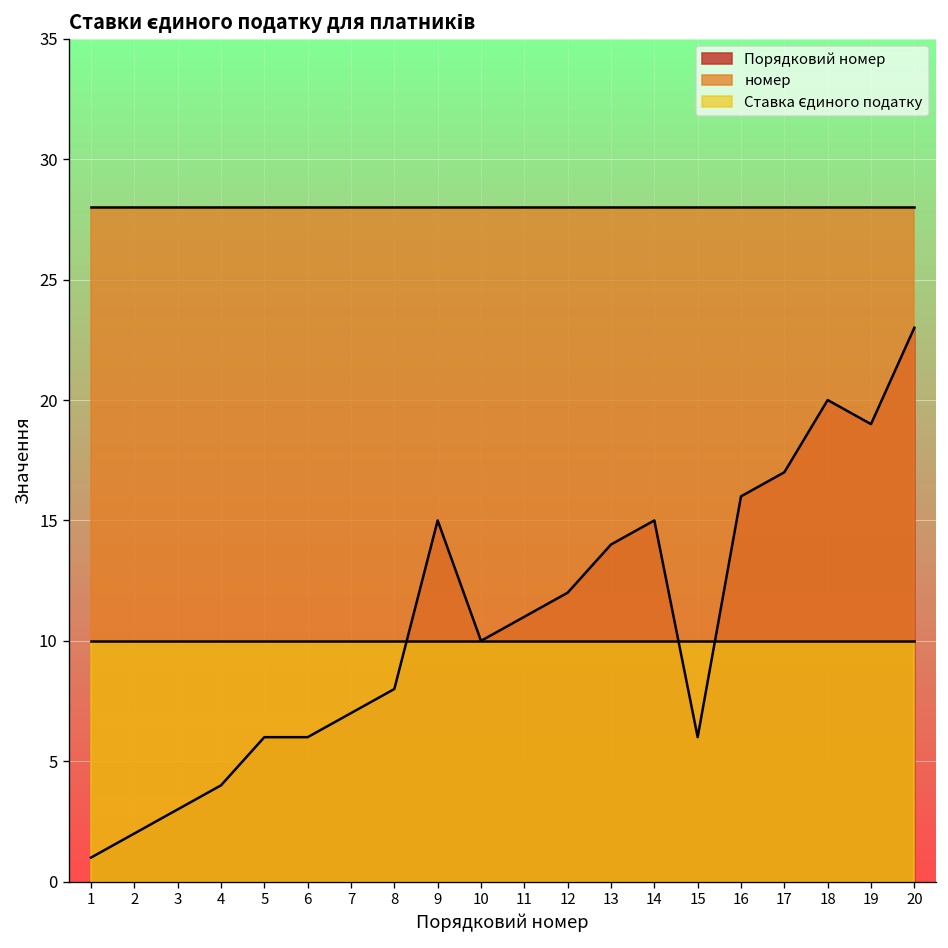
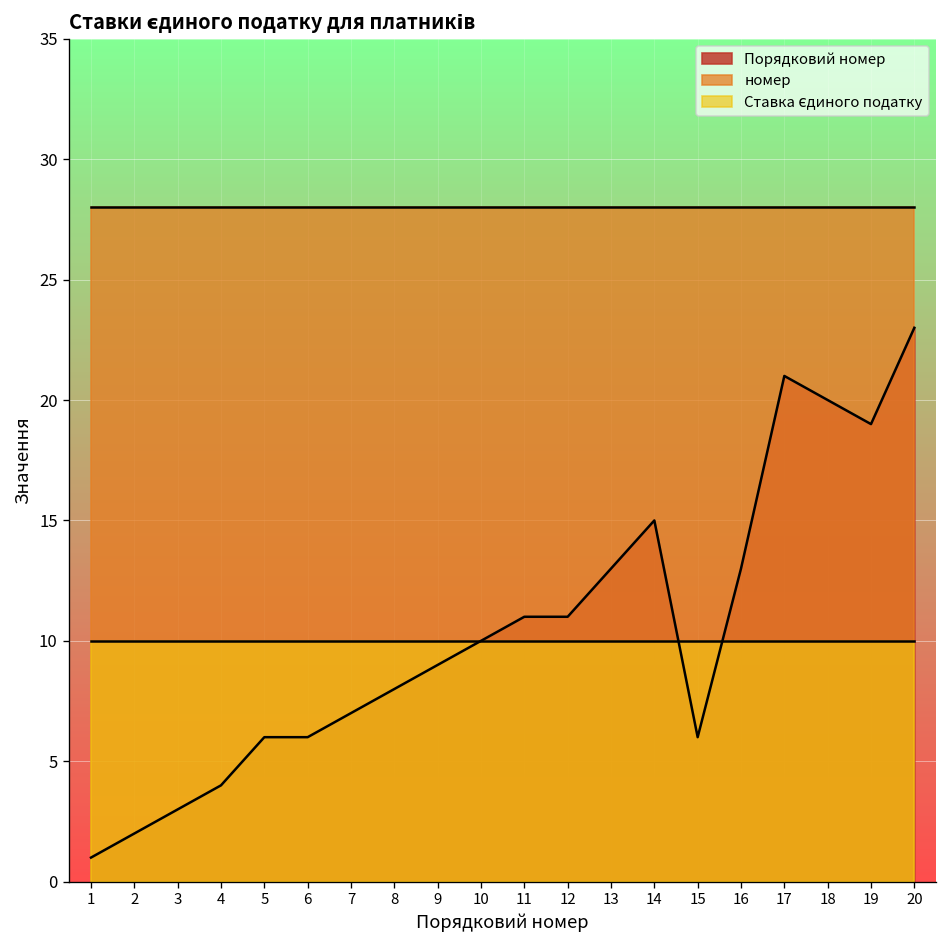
Порядковий номер, 9: 15 -> 9
Порядковий номер, 12: 12 -> 11
Порядковий номер, 13: 14 -> 13
Порядковий номер, 16: 16 -> 13
Порядковий номер, 17: 17 -> 21
